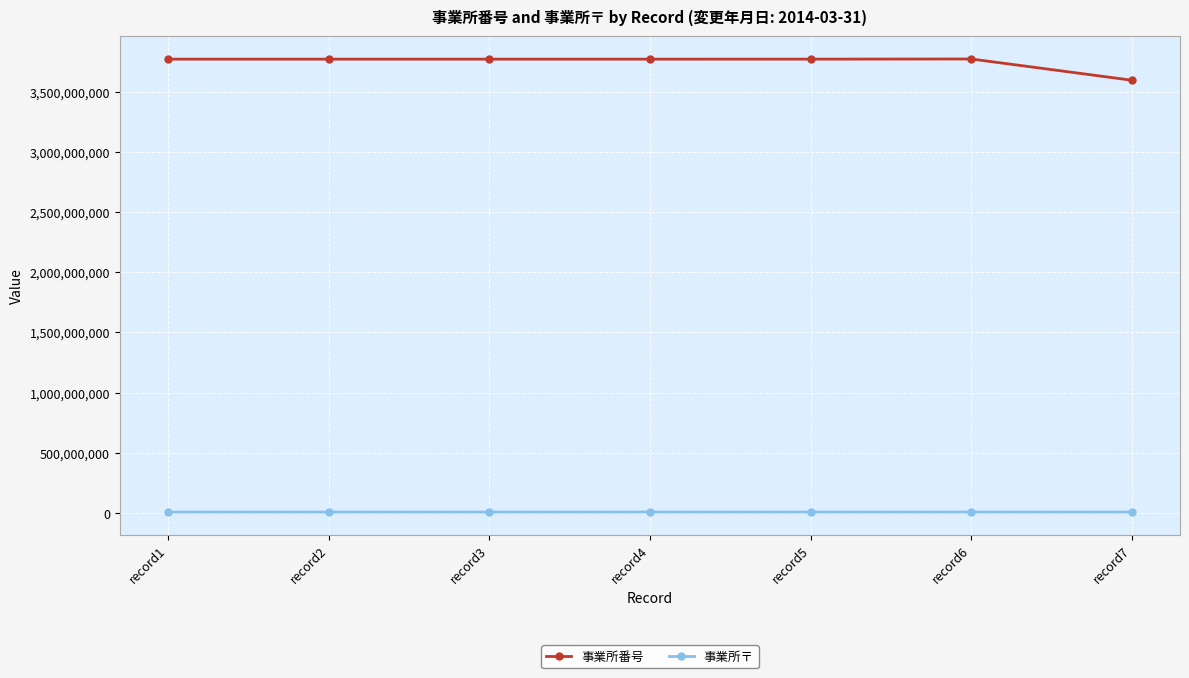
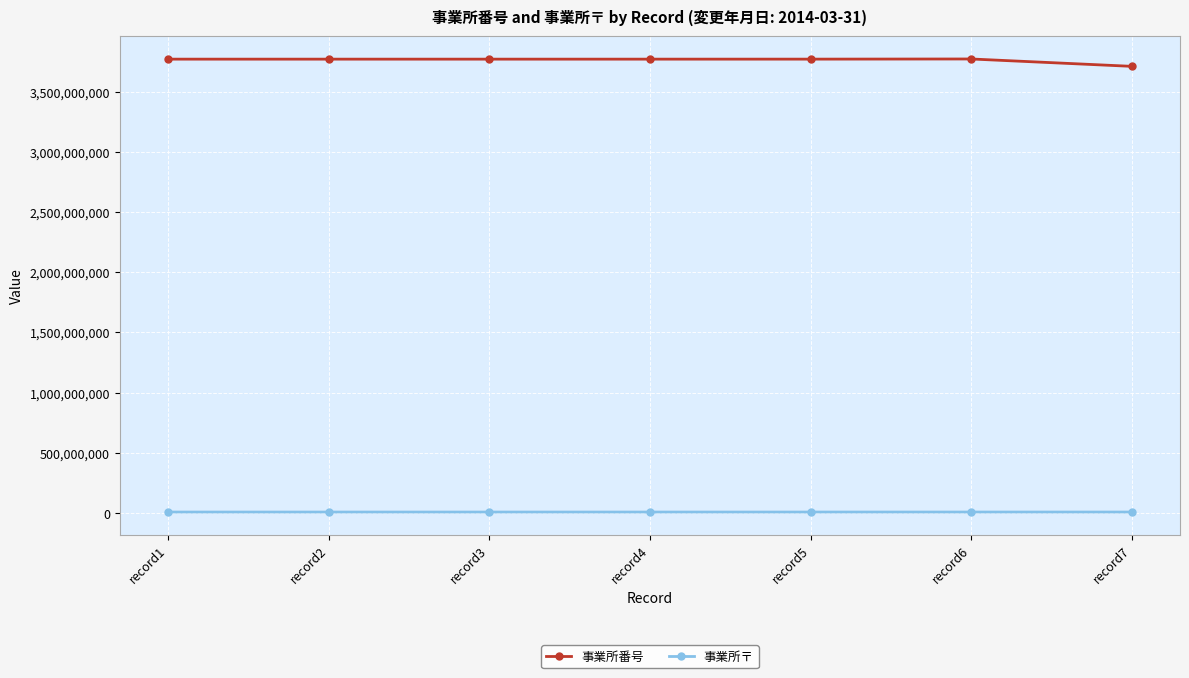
事業所番号, record7: 3,600,000,000 -> 3,710,000,000
